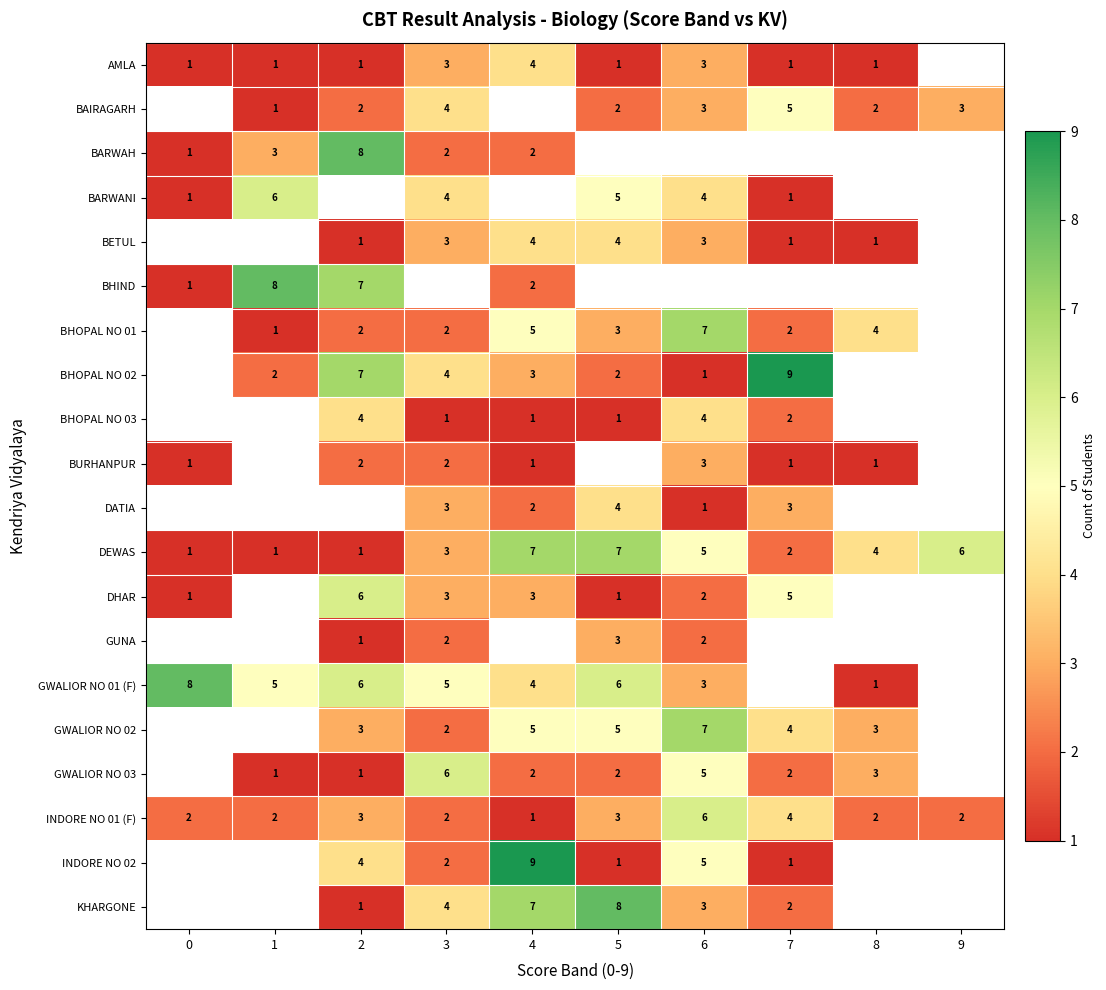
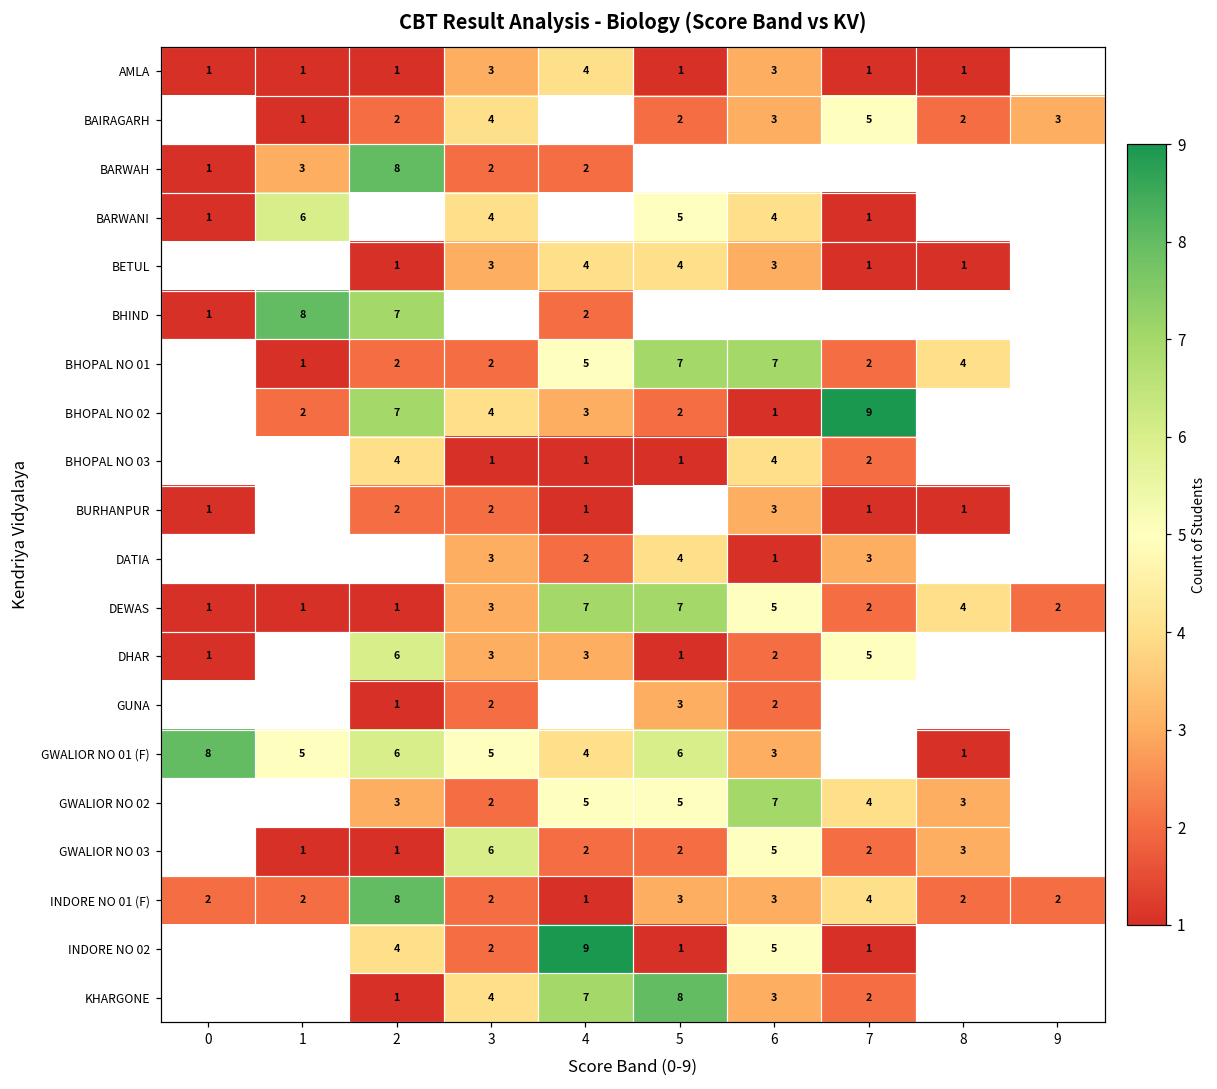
BHOPAL NO 01, 5: 3 -> 7
DEWAS, 9: 6 -> 2
INDORE NO 01 (F), 2: 3 -> 8
INDORE NO 01 (F), 6: 6 -> 3
